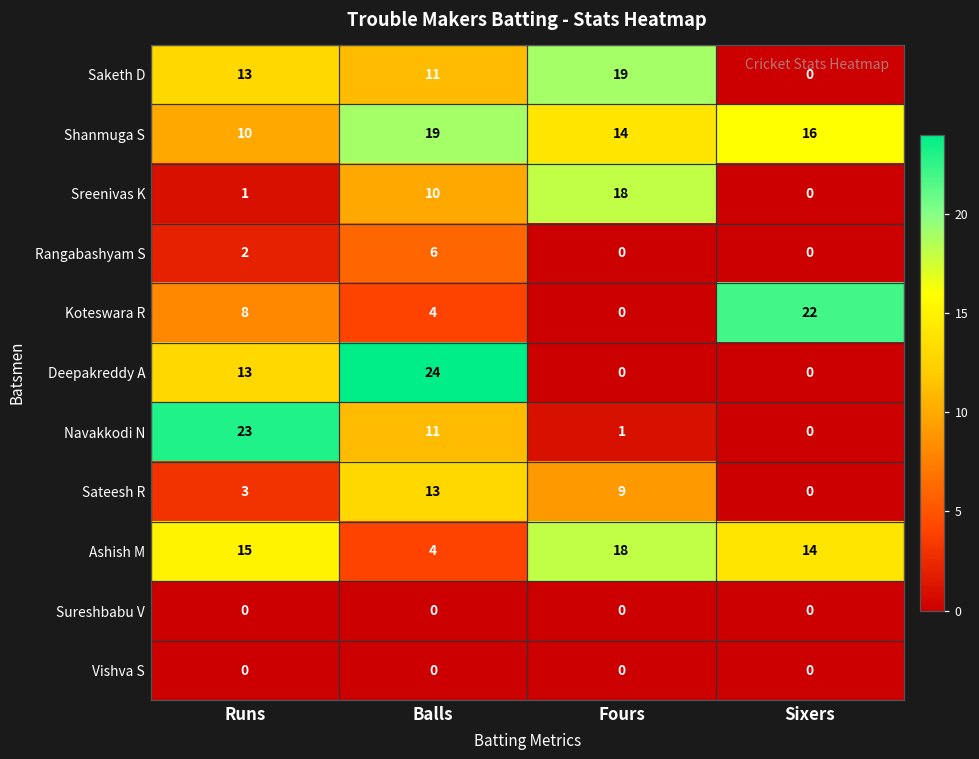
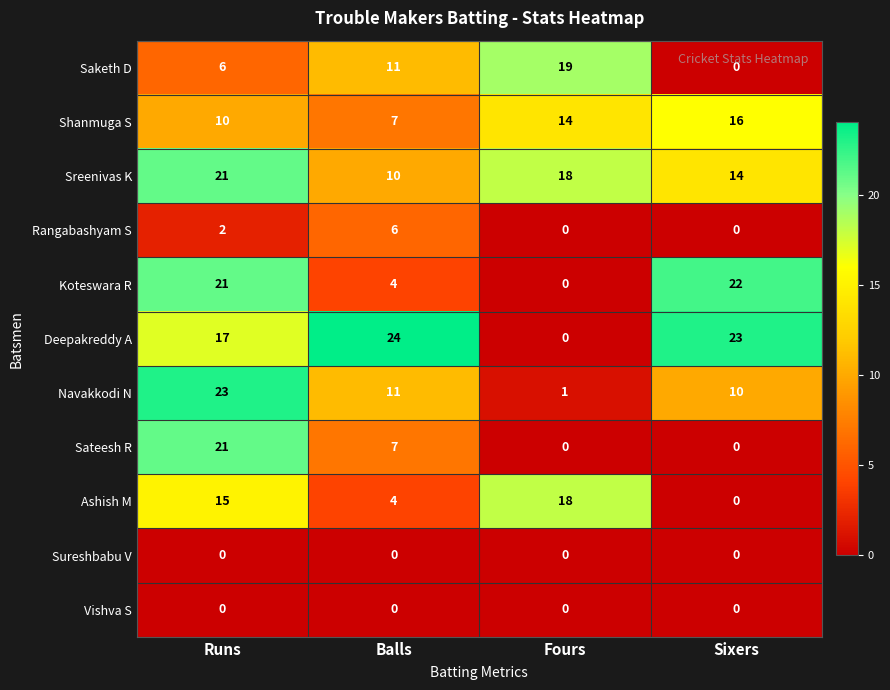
Saketh D, Runs: 13 -> 6
Shanmuga S, Balls: 19 -> 7
Sreenivas K, Runs: 1 -> 21
Sreenivas K, Sixers: 0 -> 14
Koteswara R, Runs: 8 -> 21
Deepakreddy A, Runs: 13 -> 17
Deepakreddy A, Sixers: 0 -> 23
Navakkodi N, Sixers: 0 -> 10
Sateesh R, Runs: 3 -> 21
Sateesh R, Balls: 13 -> 7
Sateesh R, Fours: 9 -> 0
Ashish M, Sixers: 14 -> 0
